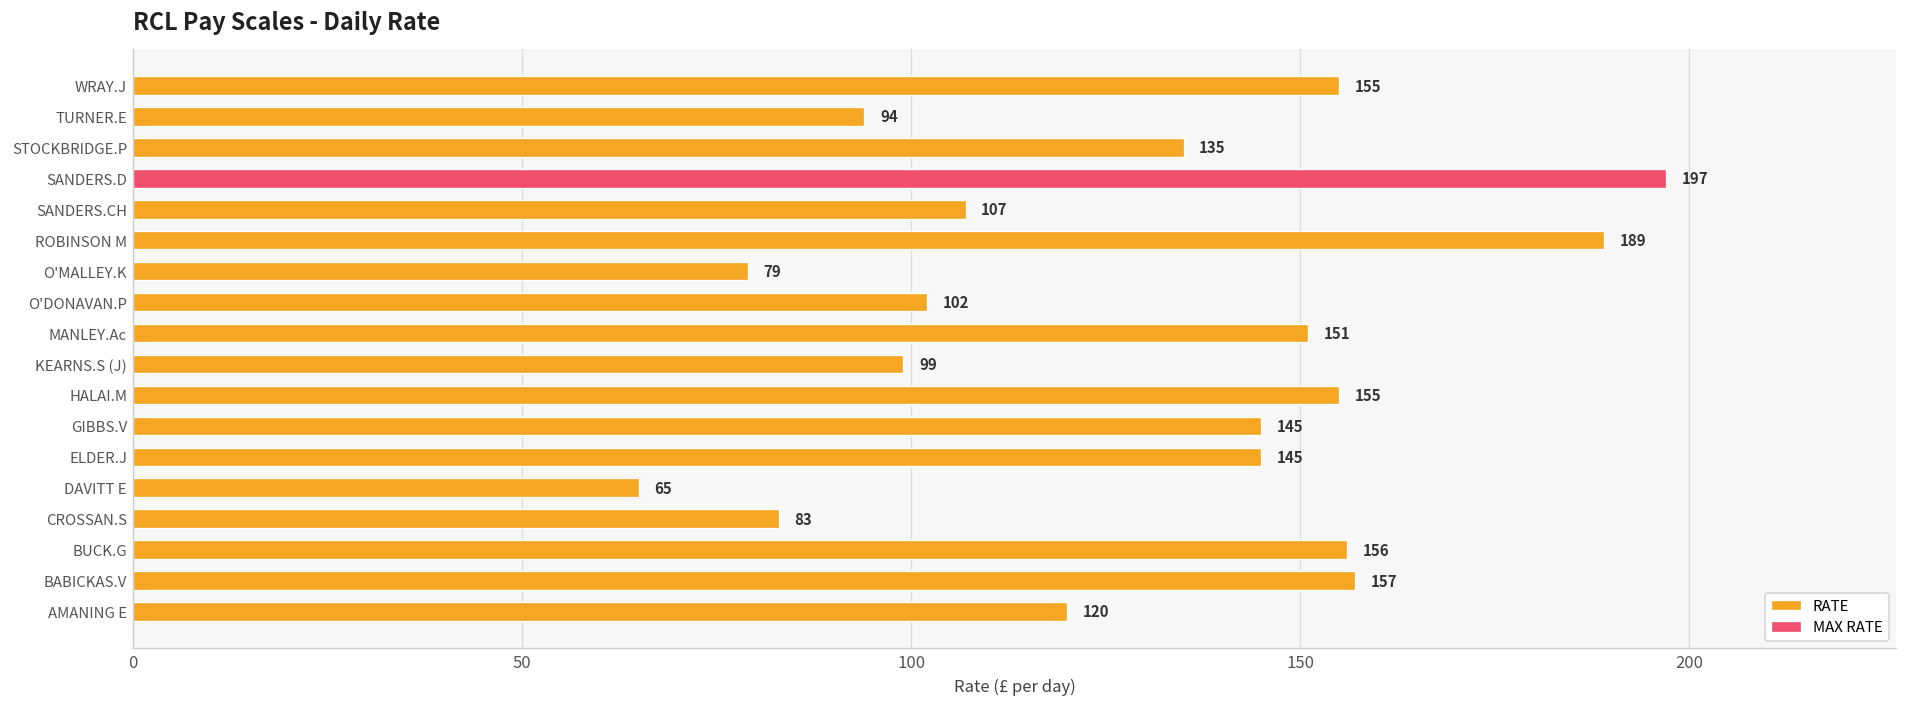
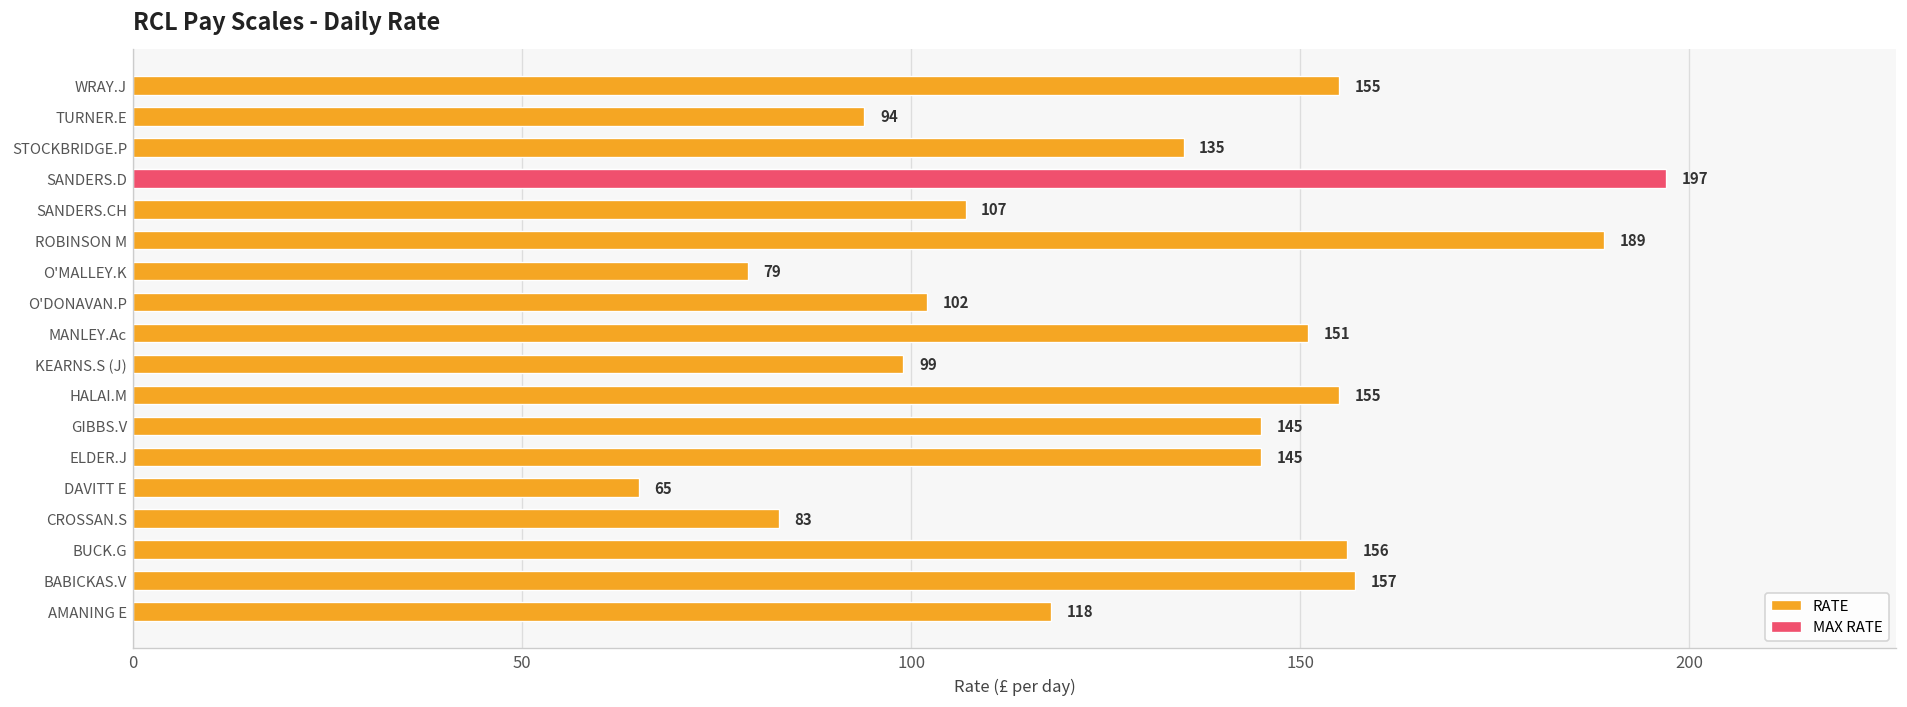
RATE, AMANING E: 120 -> 118
